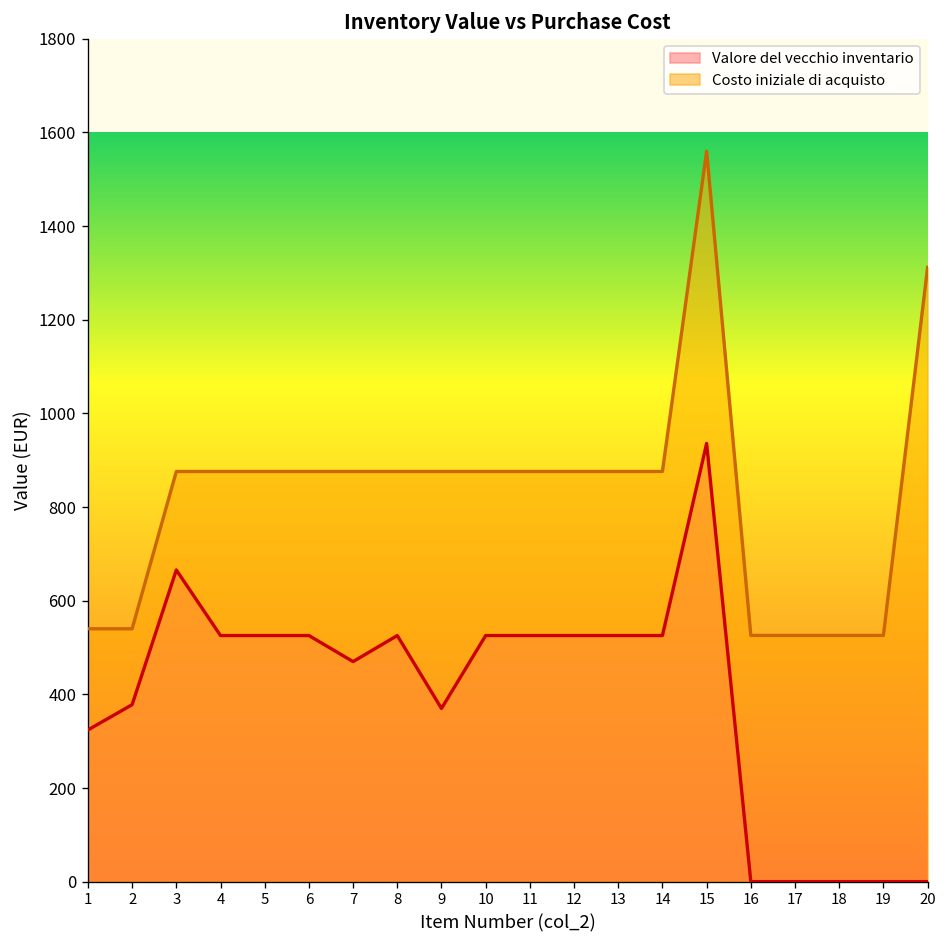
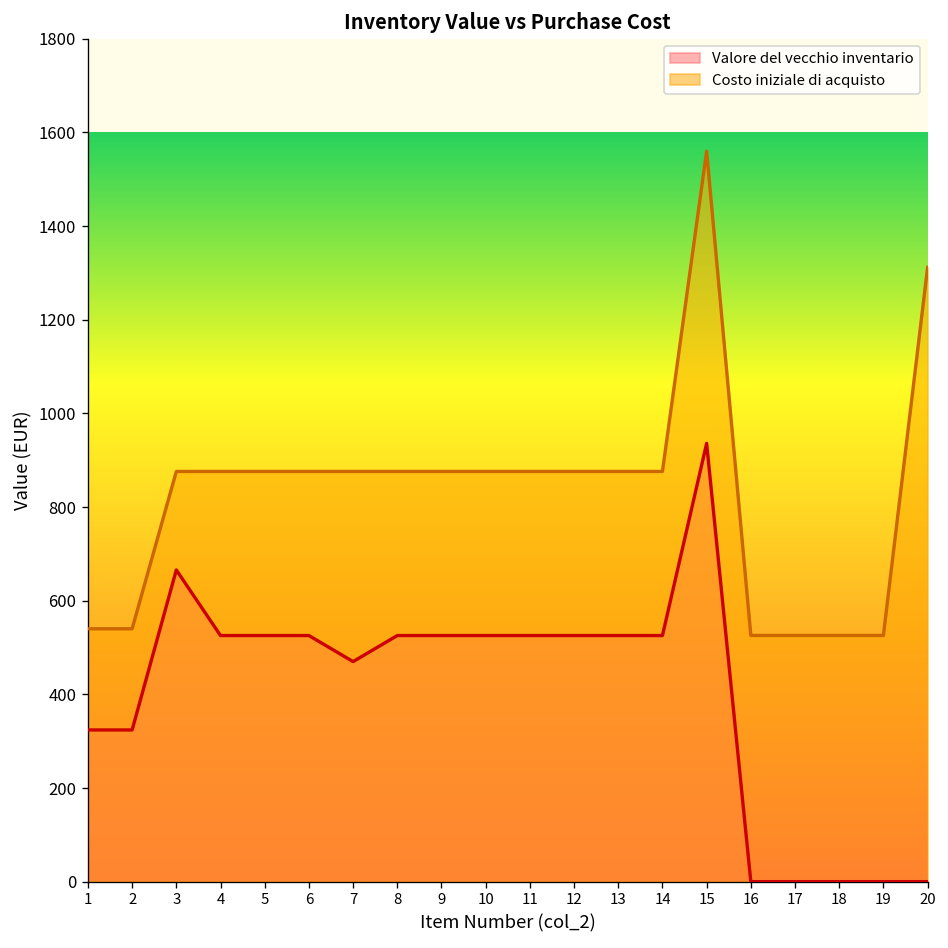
Valore del vecchio inventario, 2: 380 -> 320
Valore del vecchio inventario, 9: 370 -> 530
